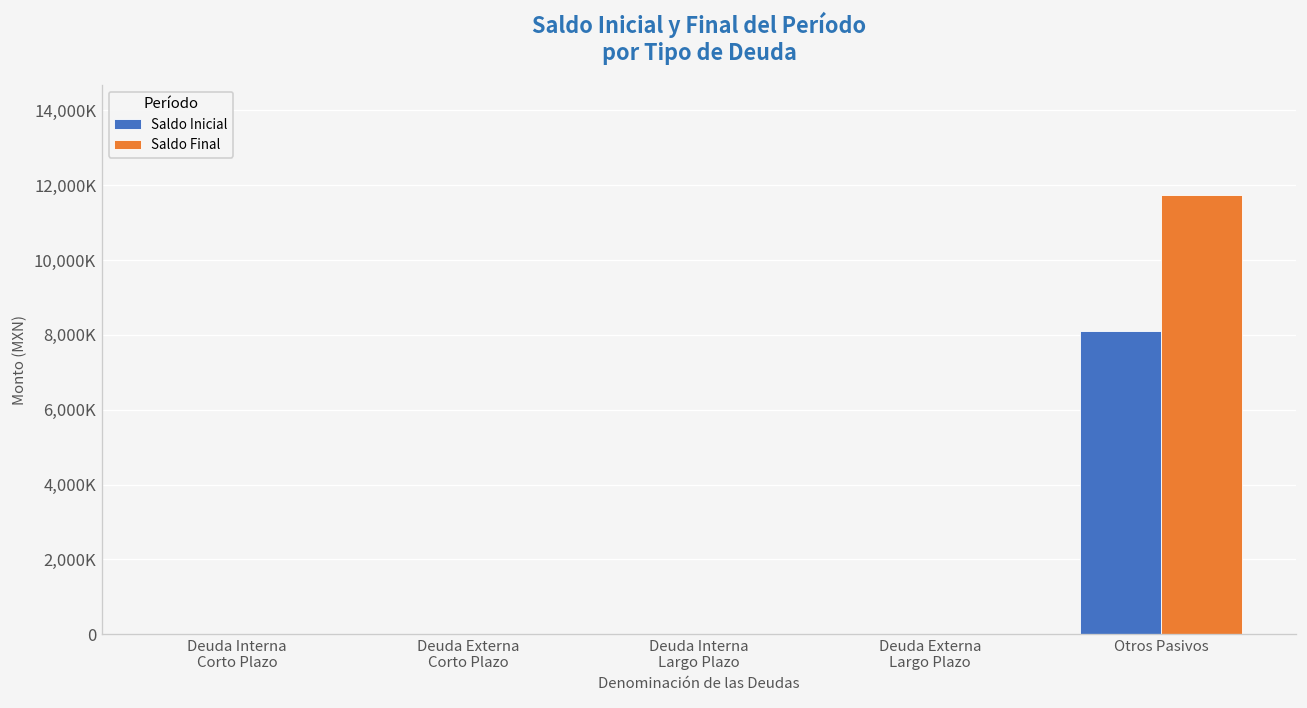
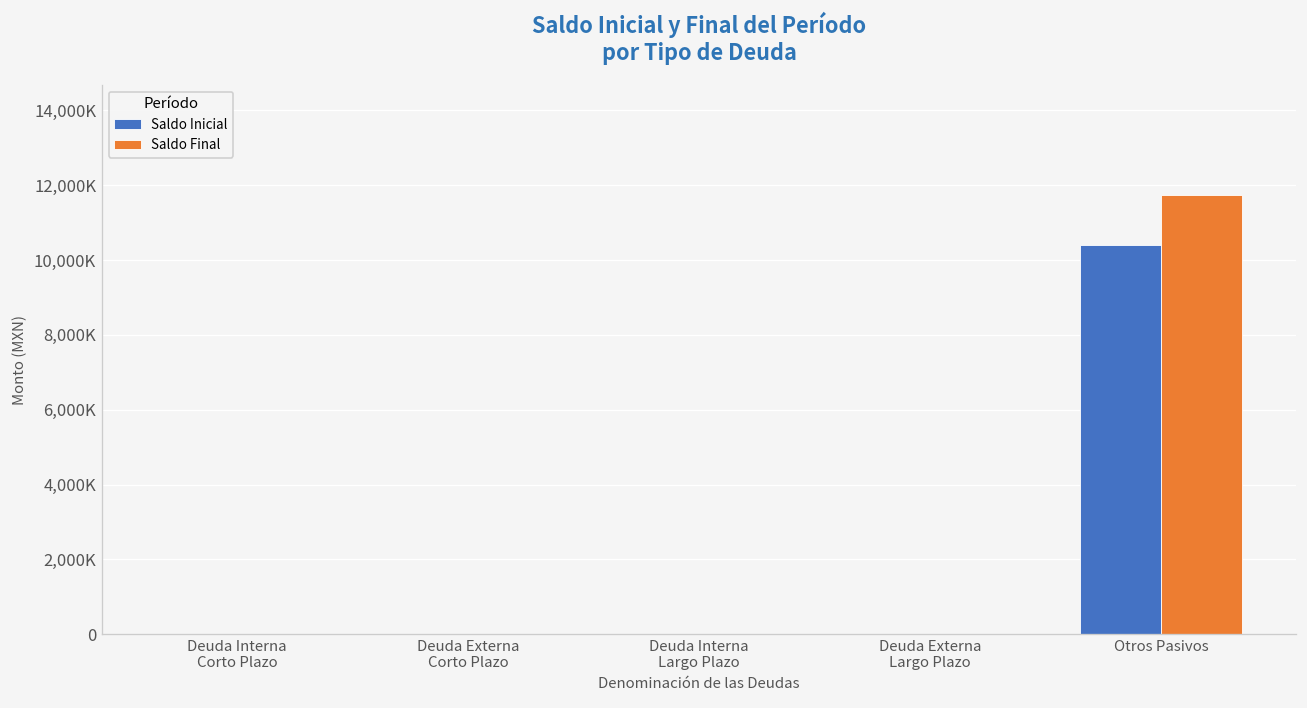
Saldo Inicial, Otros Pasivos: 8,100,000 -> 10,400,000
